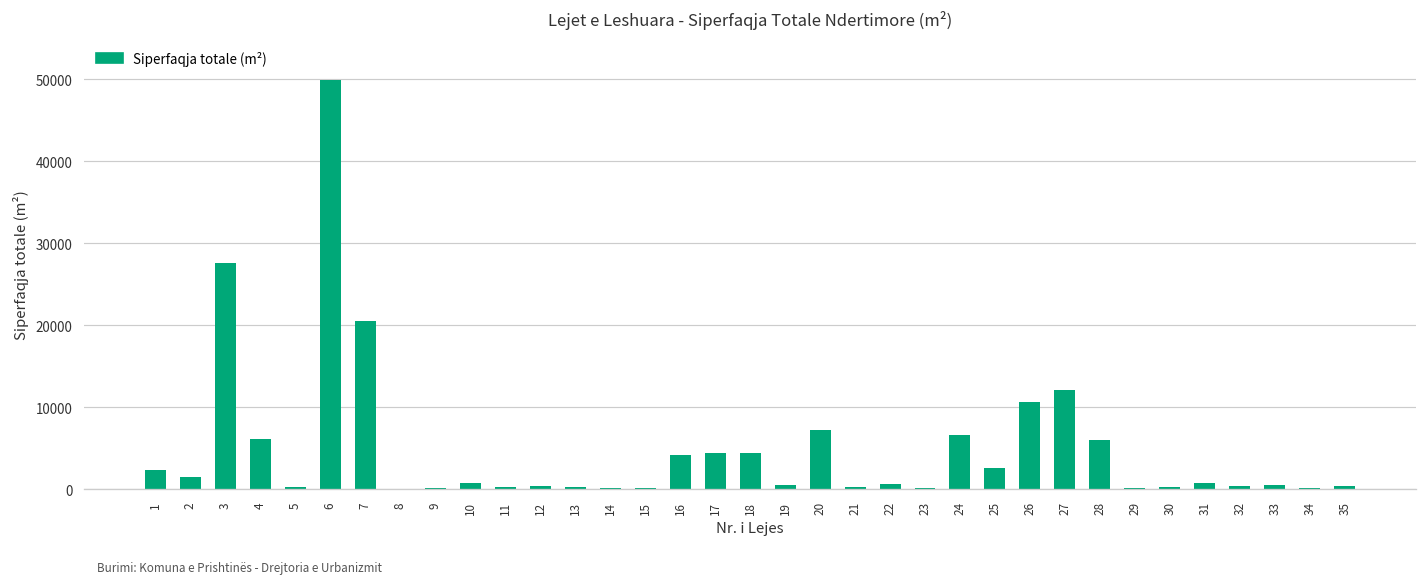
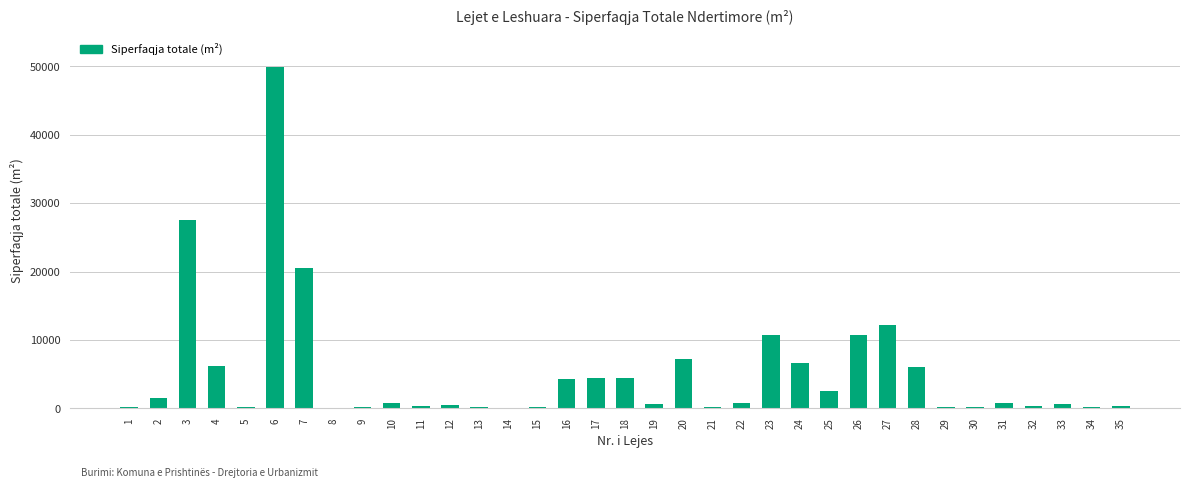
1: 2000 -> 0
23: 0 -> 11000
